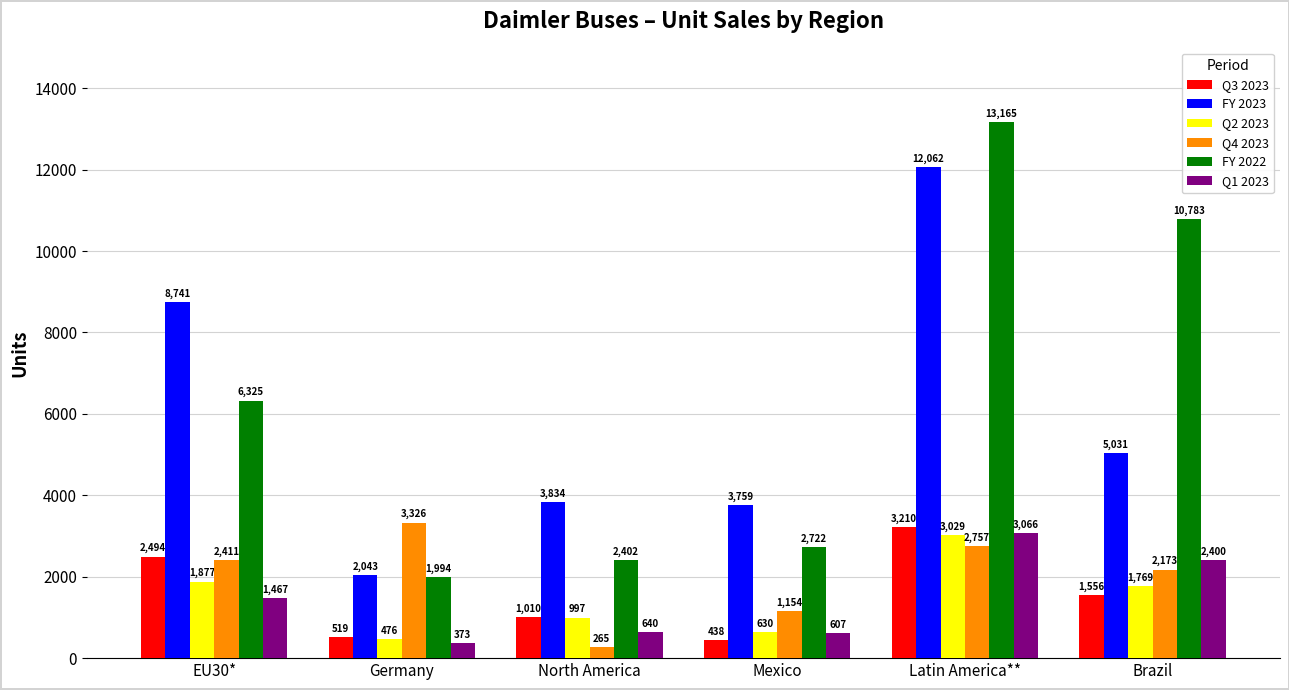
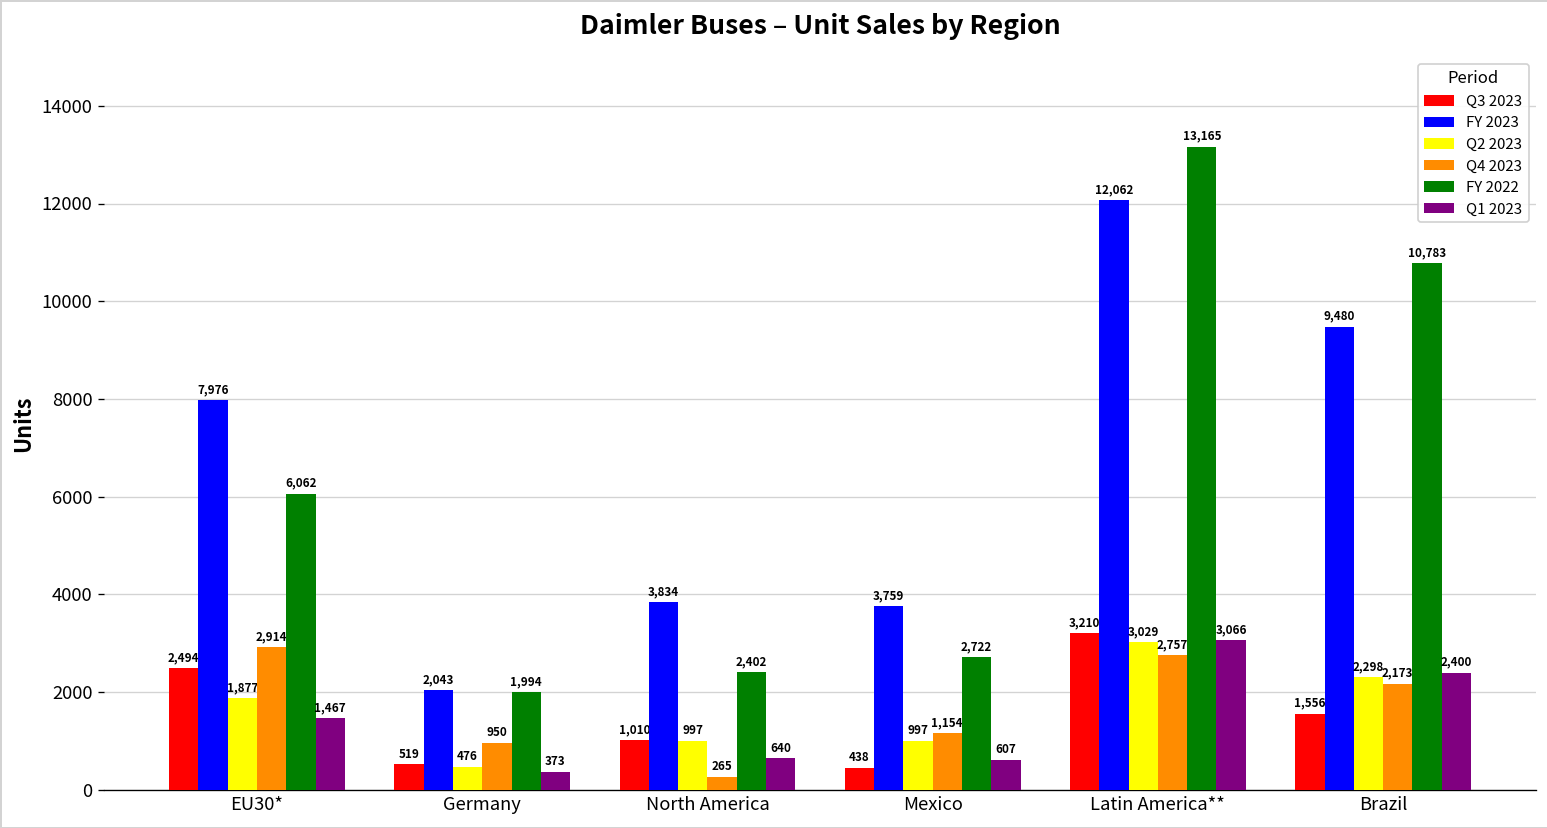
FY 2023, EU30*: 8,741 -> 7,976
Q4 2023, EU30*: 2,411 -> 2,914
FY 2022, EU30*: 6,325 -> 6,062
Q4 2023, Germany: 3,326 -> 950
Q2 2023, Mexico: 630 -> 997
FY 2023, Brazil: 5,031 -> 9,480
Q2 2023, Brazil: 1,769 -> 2,298
